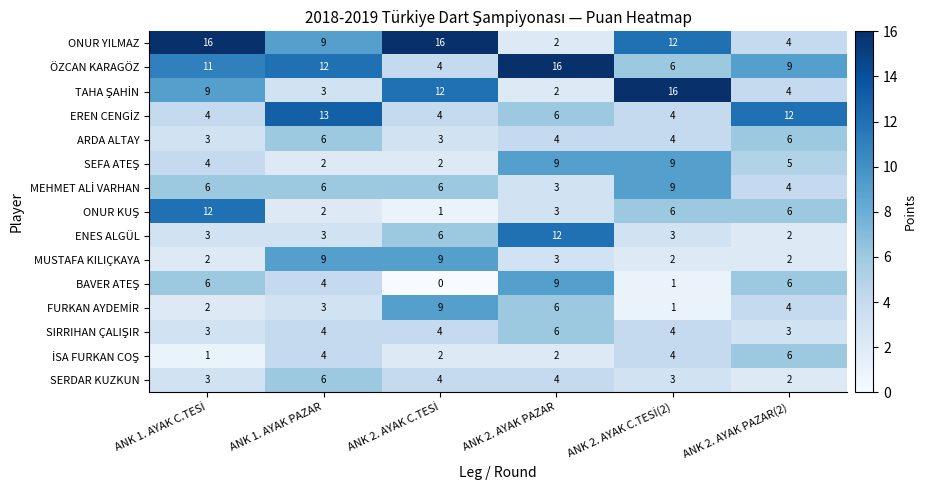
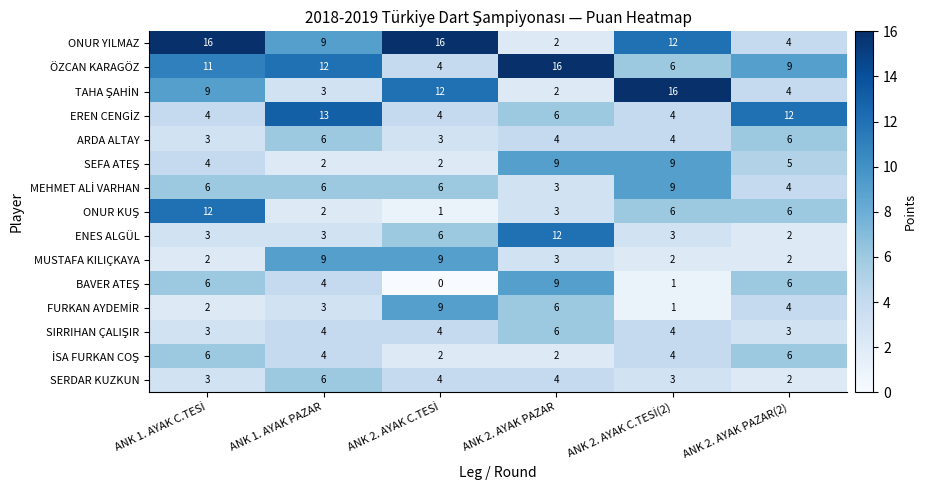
İSA FURKAN COŞ, ANK 1. AYAK C.TESİ: 1 -> 6
